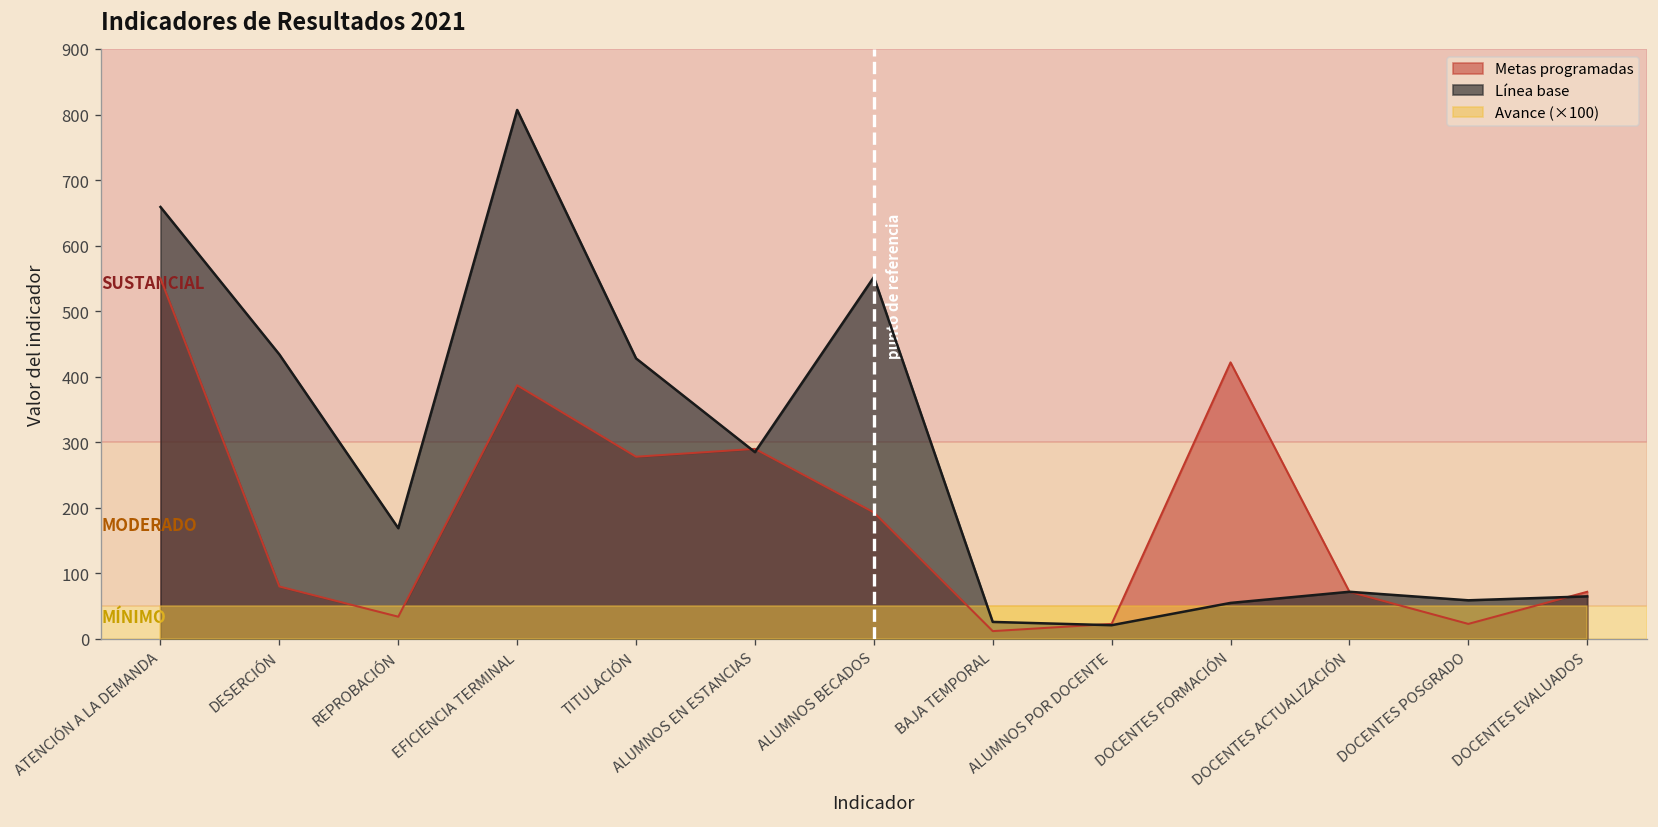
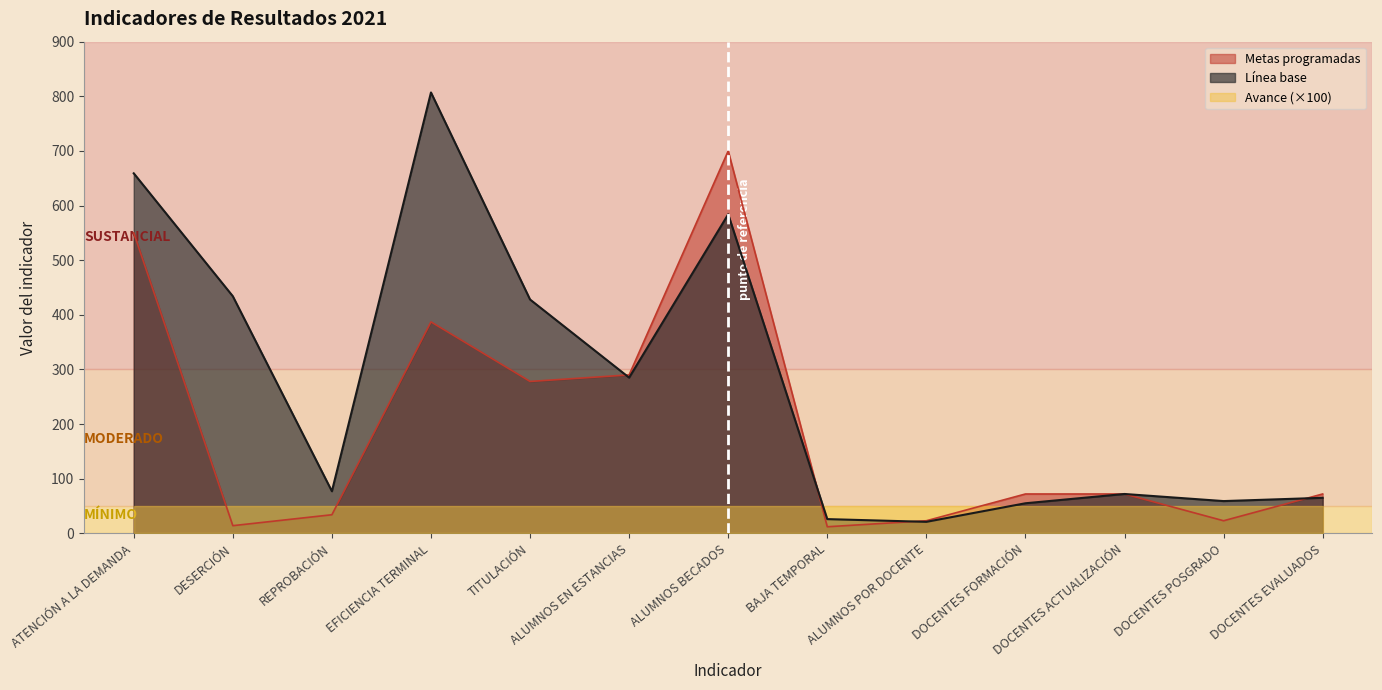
Metas programadas, DESERCIÓN: 80 -> 10
Línea base, REPROBACIÓN: 170 -> 80
Metas programadas, ALUMNOS BECADOS: 190 -> 700
Línea base, ALUMNOS BECADOS: 550 -> 580
Metas programadas, DOCENTES FORMACIÓN: 420 -> 70
